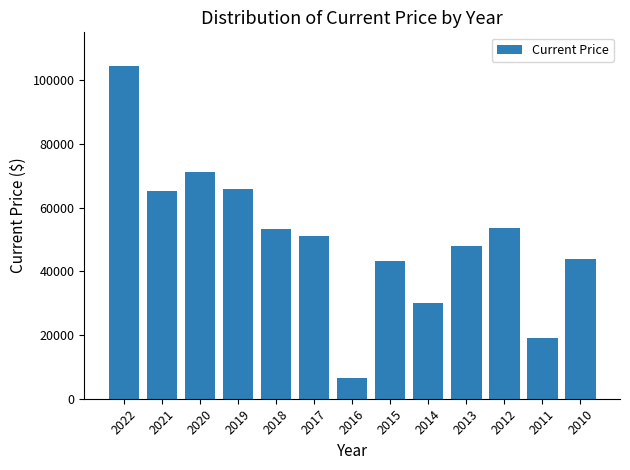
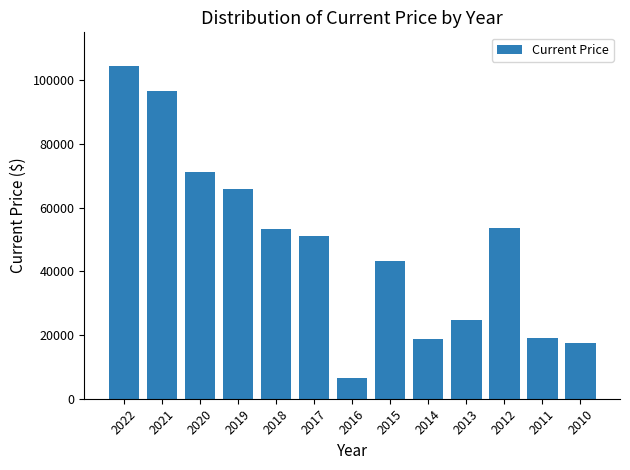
2021: 65000 -> 97000
2014: 30000 -> 19000
2013: 48000 -> 25000
2010: 44000 -> 17000
